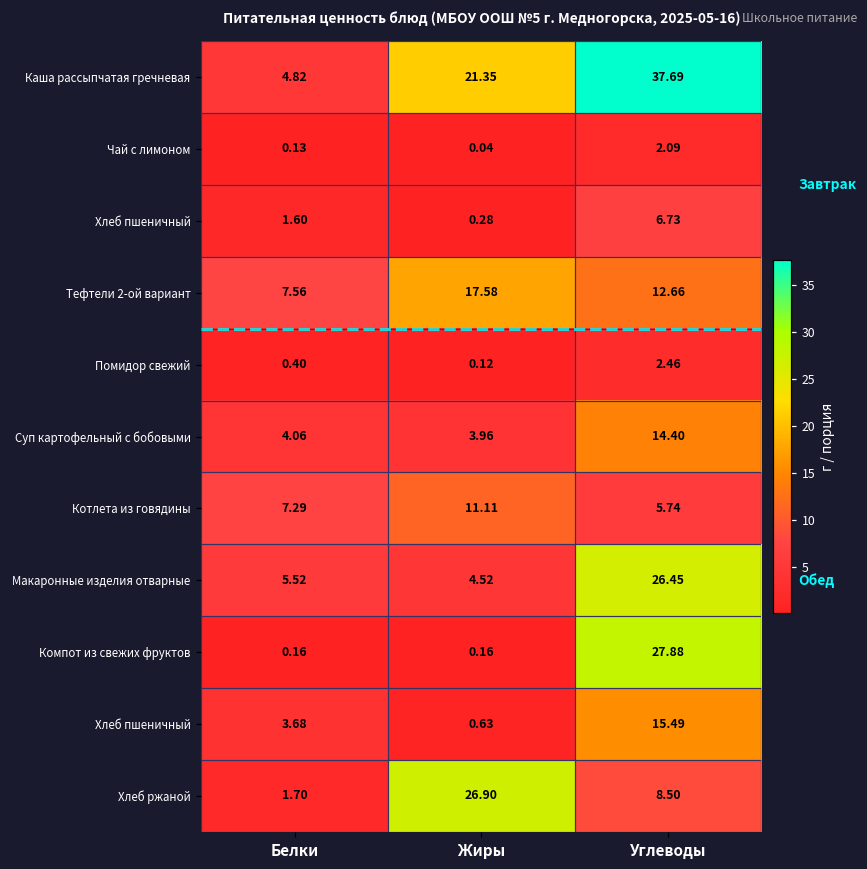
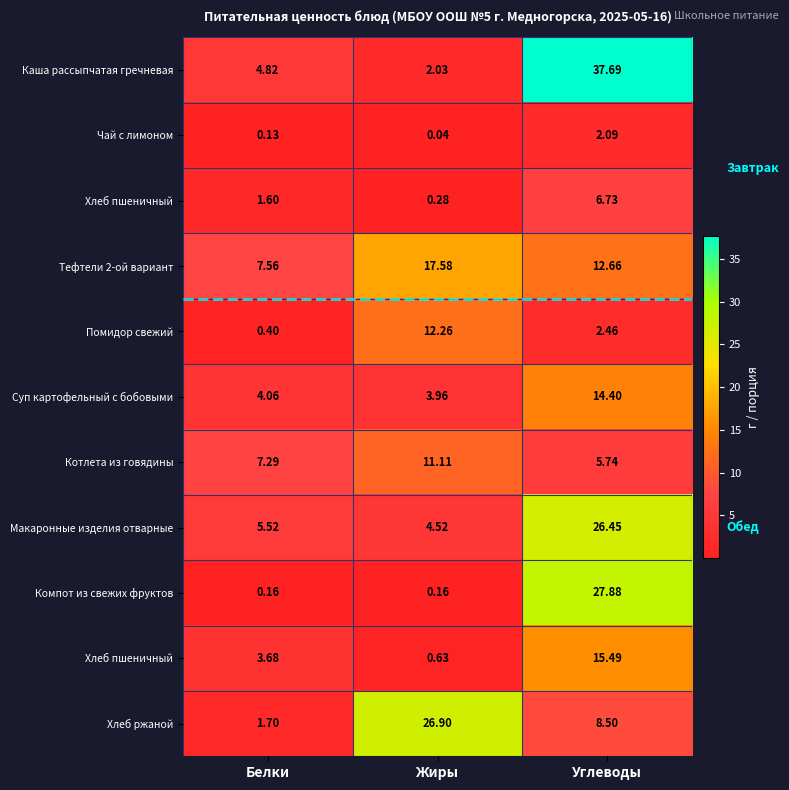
Каша рассыпчатая гречневая, Жиры: 21.35 -> 2.03
Помидор свежий, Жиры: 0.12 -> 12.26
